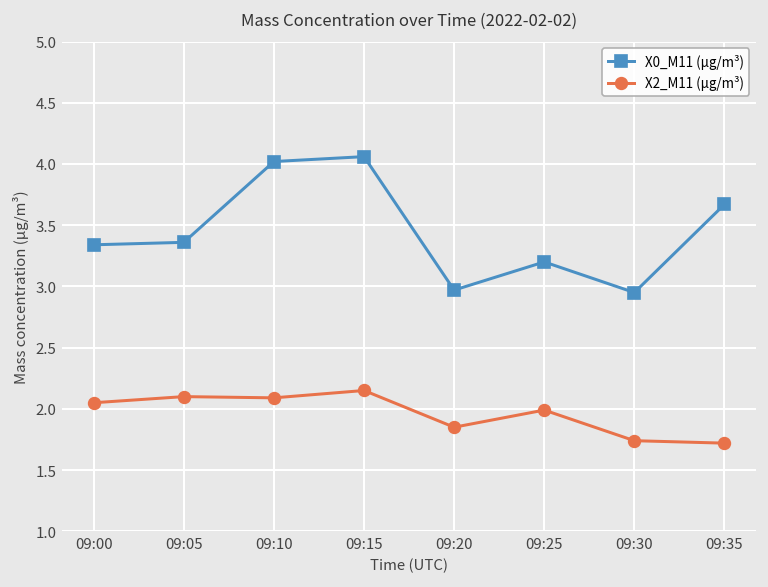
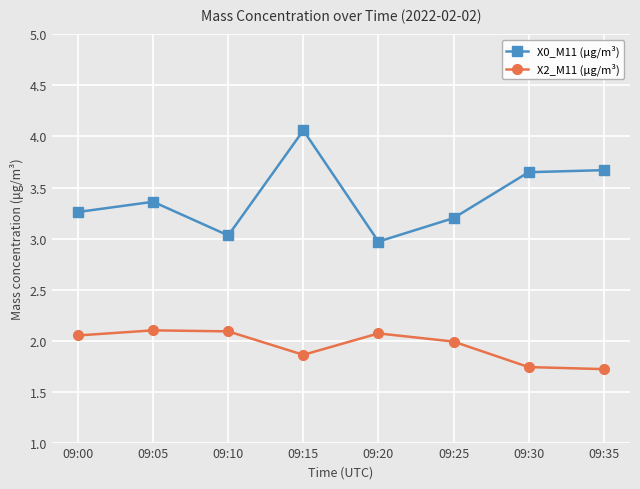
X0_M11 (μg/m³), 09:00: 3.34 -> 3.26
X0_M11 (μg/m³), 09:10: 4.02 -> 3.03
X2_M11 (μg/m³), 09:15: 2.15 -> 1.86
X2_M11 (μg/m³), 09:20: 1.85 -> 2.07
X0_M11 (μg/m³), 09:30: 2.95 -> 3.65
